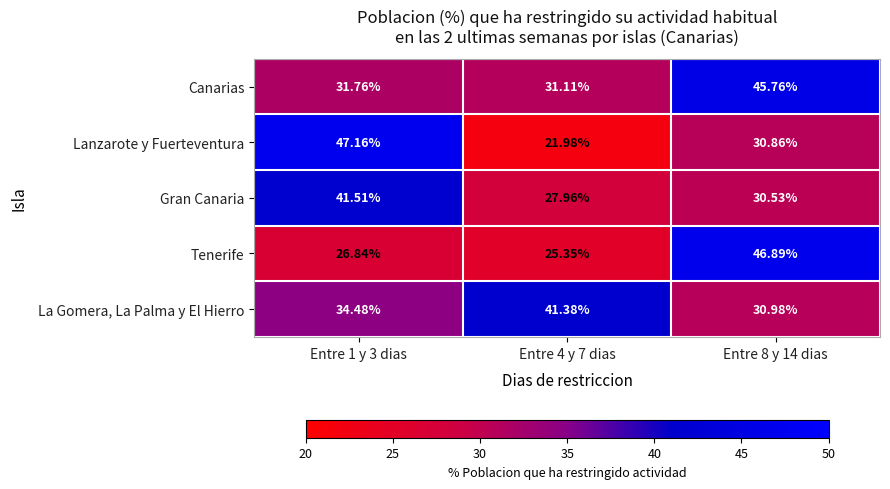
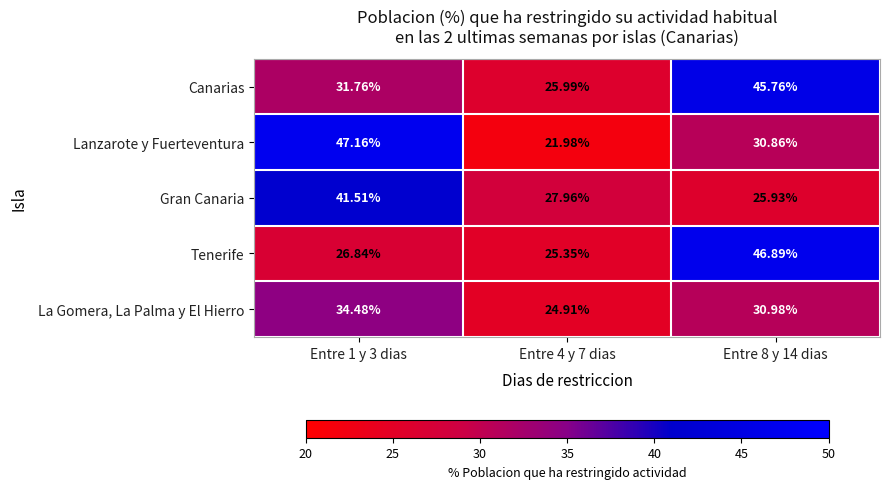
Canarias, Entre 4 y 7 dias: 31.11% -> 25.99%
Gran Canaria, Entre 8 y 14 dias: 30.53% -> 25.93%
La Gomera, La Palma y El Hierro, Entre 4 y 7 dias: 41.38% -> 24.91%
